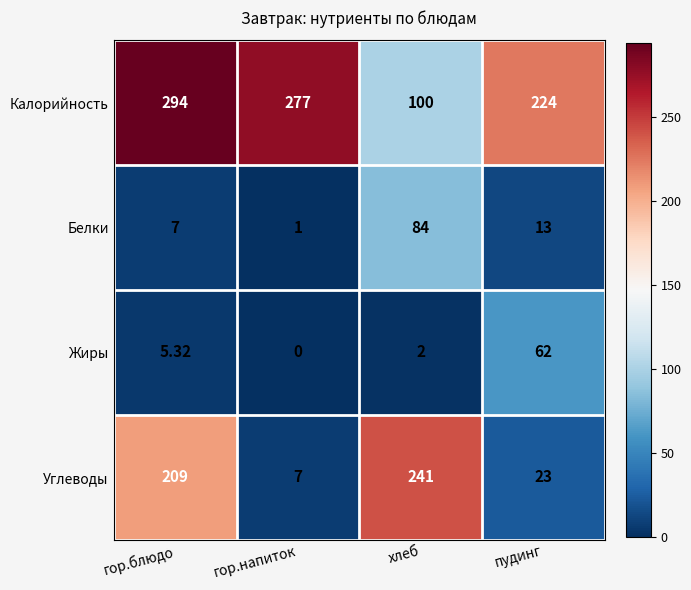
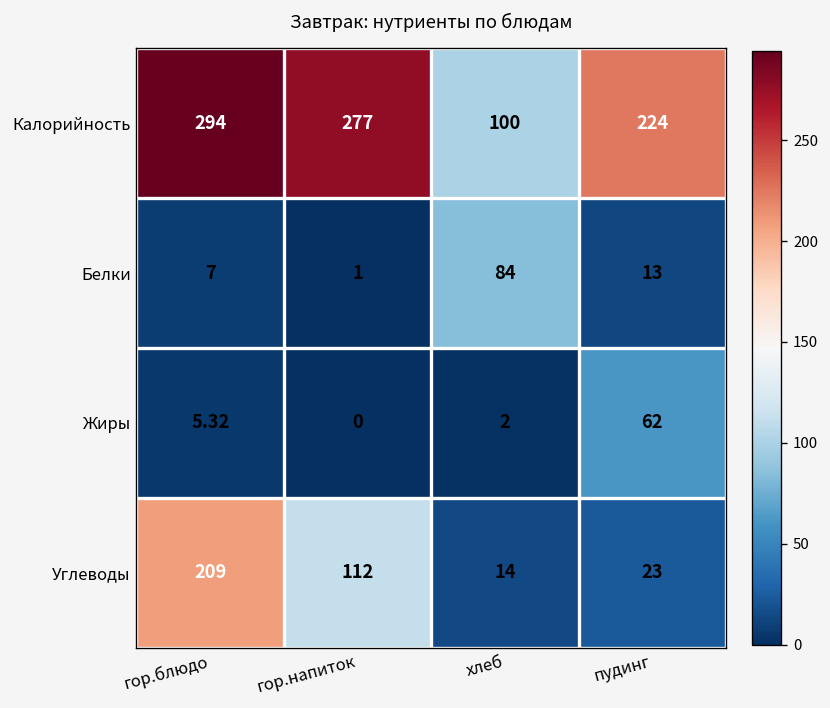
Углеводы, гор.напиток: 7 -> 112
Углеводы, хлеб: 241 -> 14
